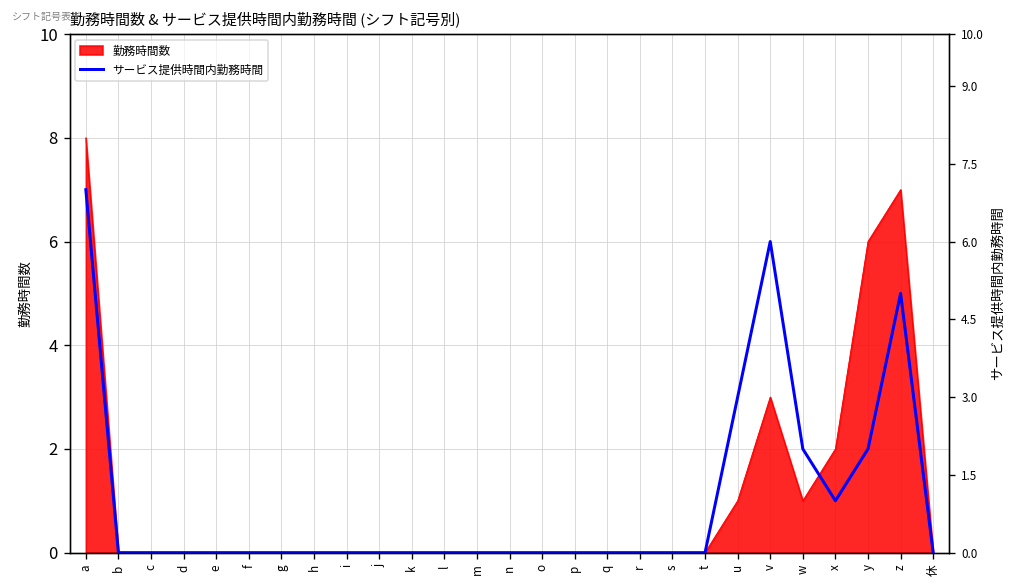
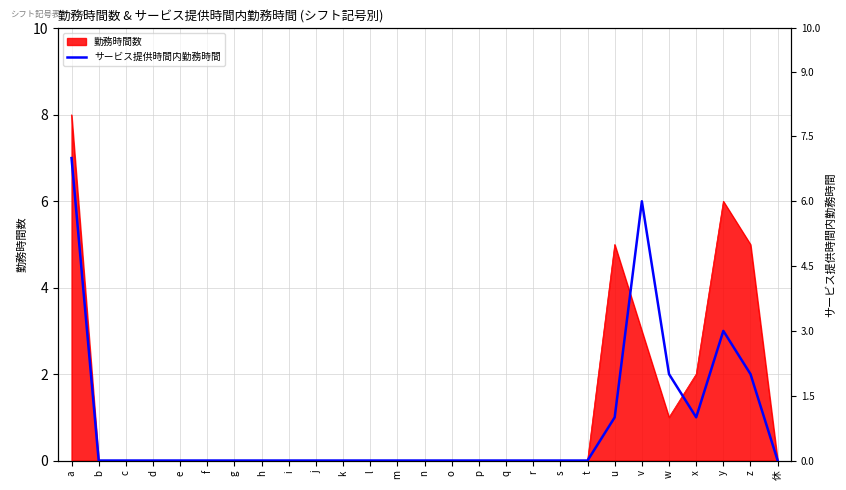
勤務時間数, u: 1 -> 5
勤務時間数, z: 7 -> 5
サービス提供時間内勤務時間, u: 3 -> 1
サービス提供時間内勤務時間, y: 2 -> 3
サービス提供時間内勤務時間, z: 5 -> 2
